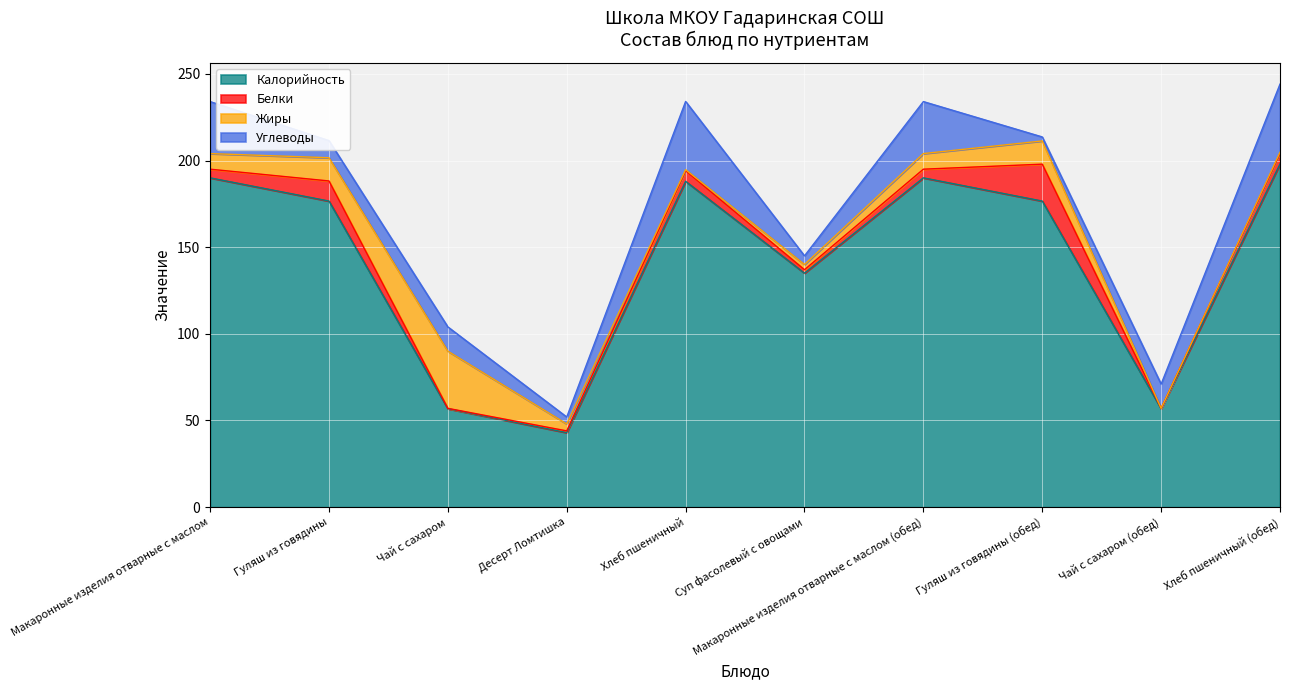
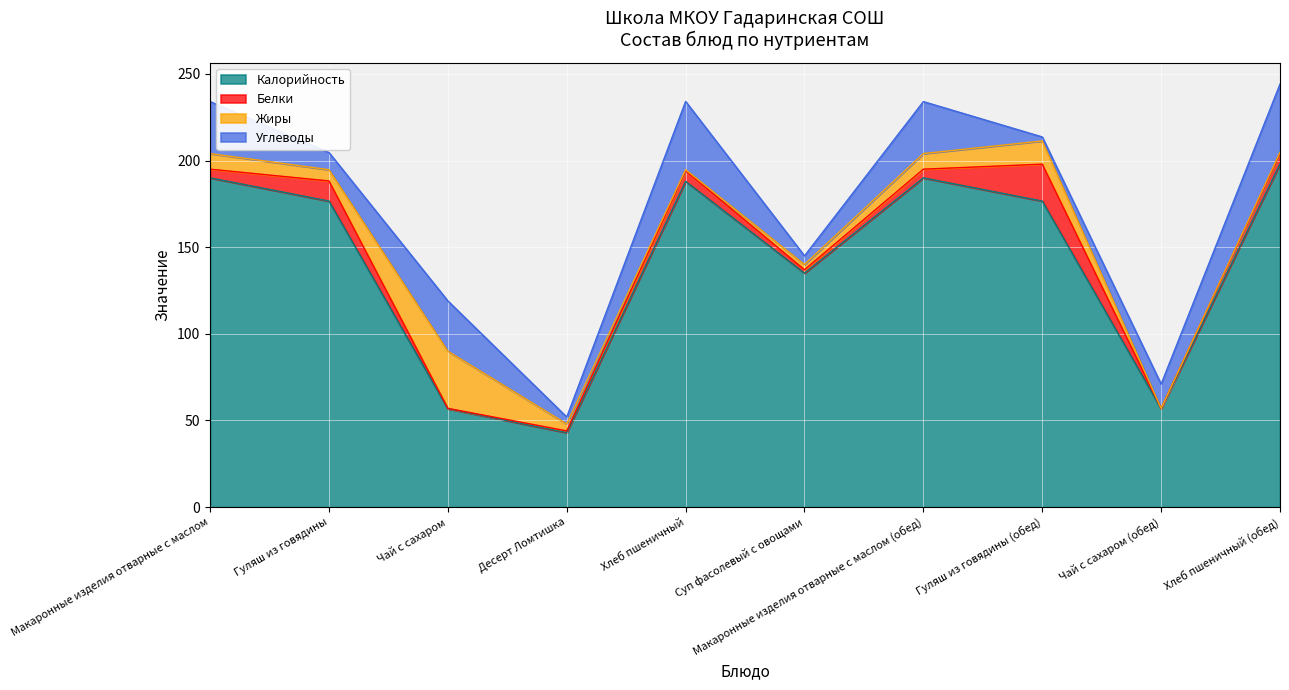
Жиры, Гуляш из говядины: 13 -> 7
Углеводы, Чай с сахаром: 14 -> 29
